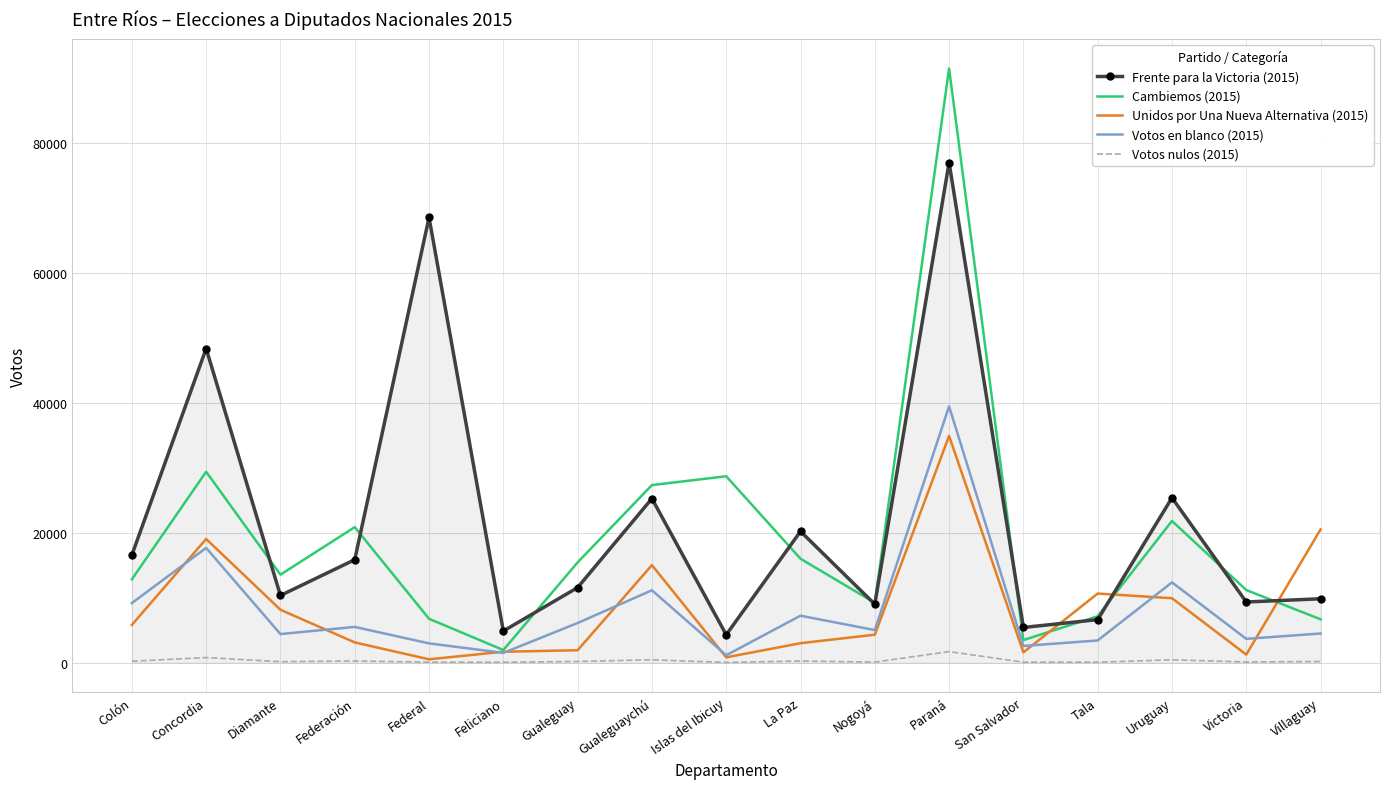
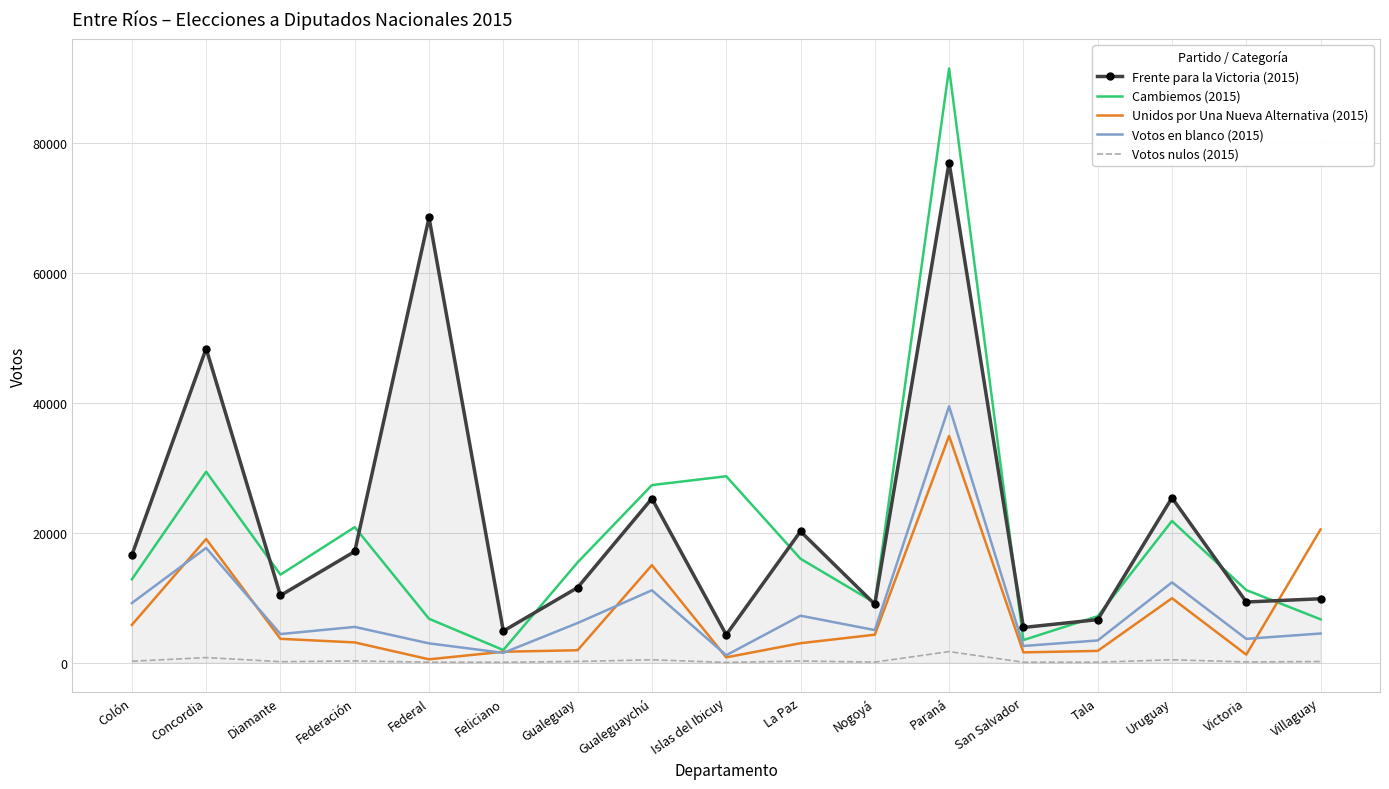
Unidos por Una Nueva Alternativa (2015), Diamante: 8000 -> 4000
Frente para la Victoria (2015), Federación: 16000 -> 17000
Unidos por Una Nueva Alternativa (2015), Tala: 11000 -> 2000
